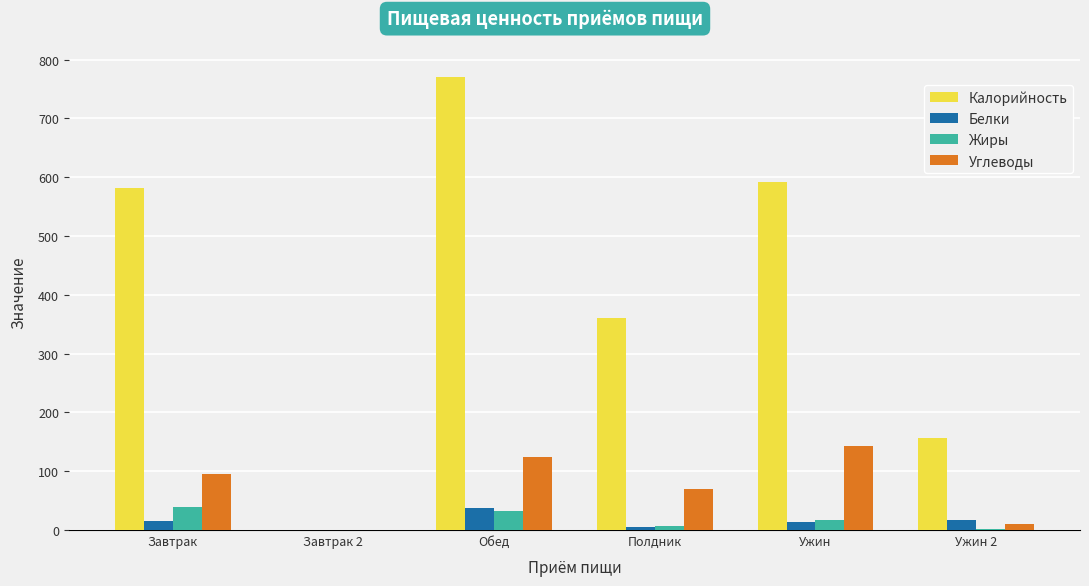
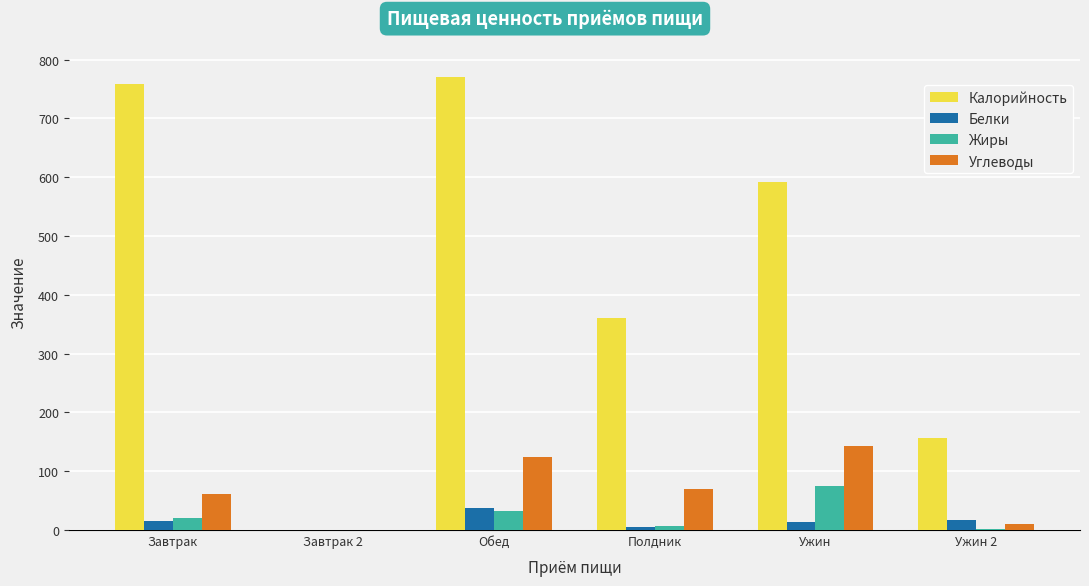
Калорийность, Завтрак: 580 -> 760
Жиры, Завтрак: 40 -> 20
Углеводы, Завтрак: 90 -> 60
Жиры, Ужин: 20 -> 70
